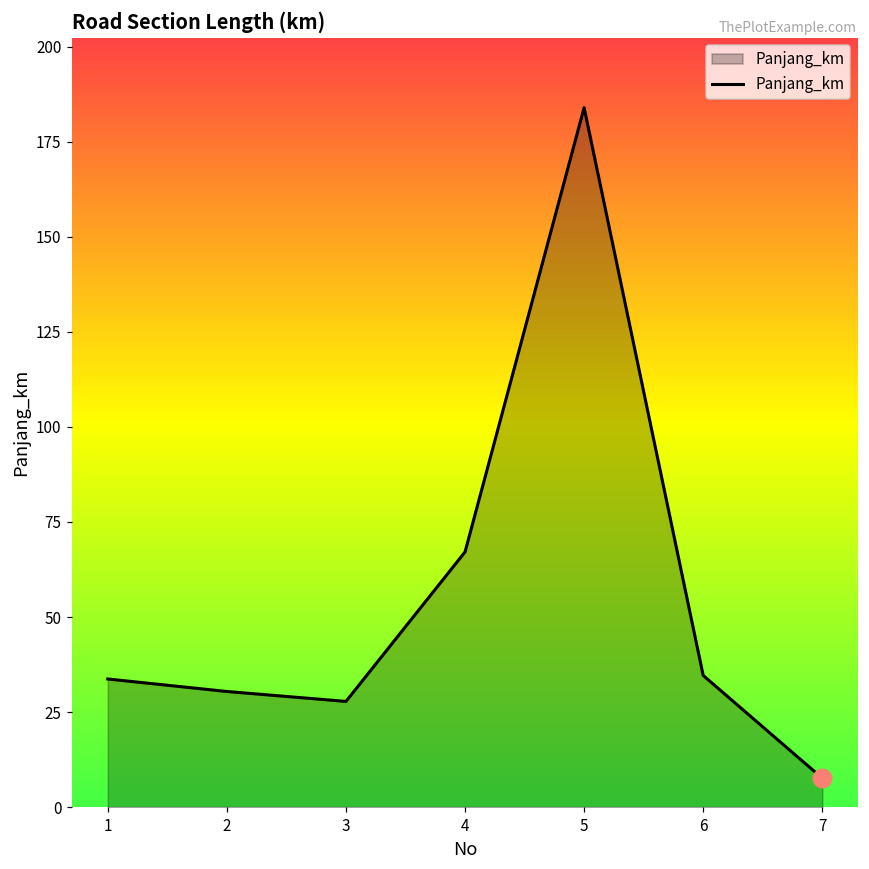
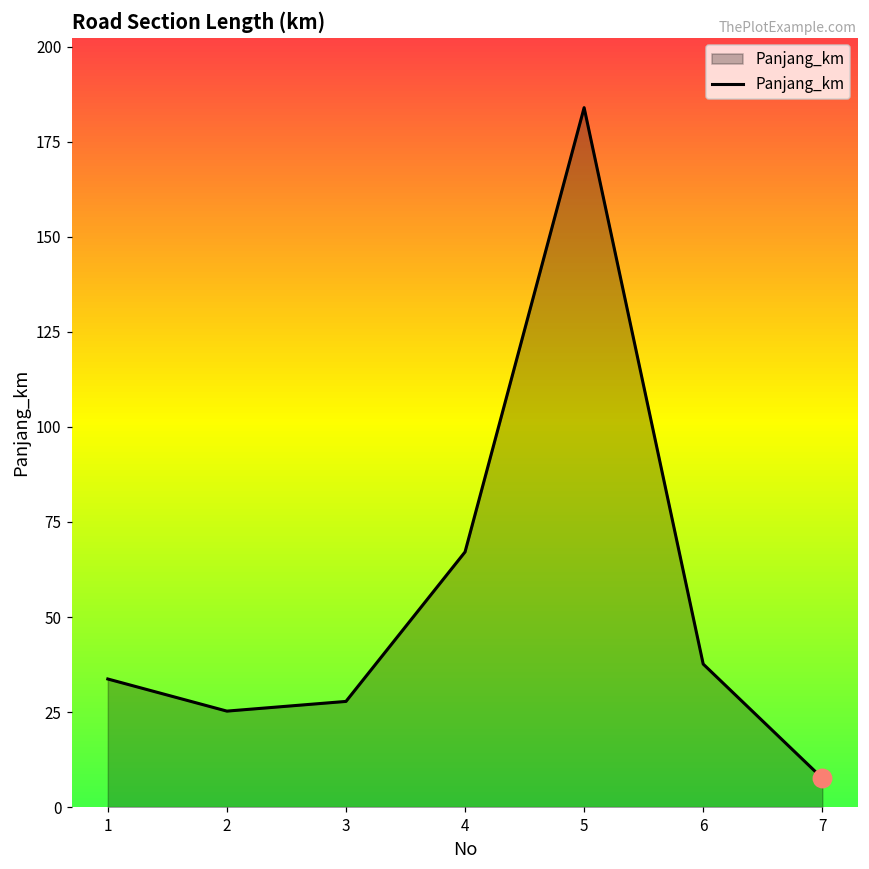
Panjang_km, 2: 30 -> 25
Panjang_km, 6: 35 -> 38
